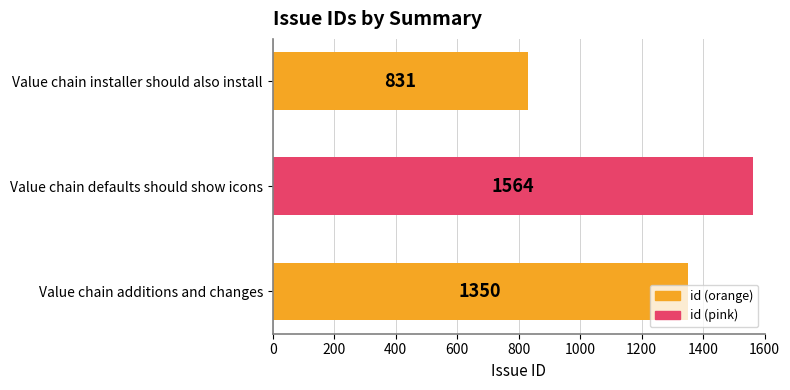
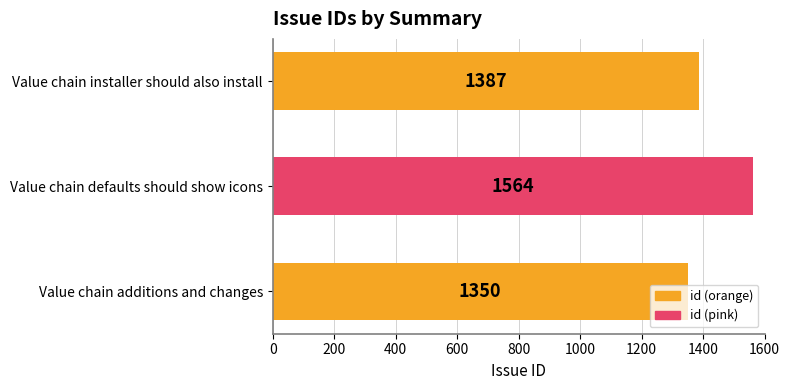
Value chain installer should also install: 831 -> 1387
